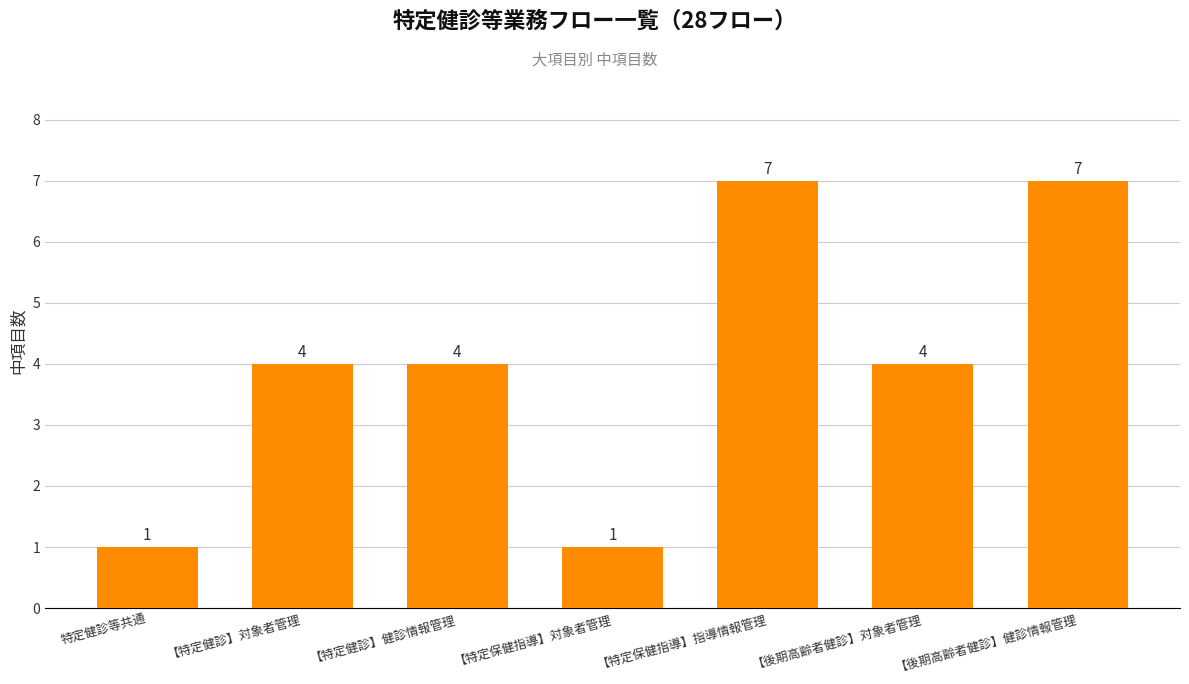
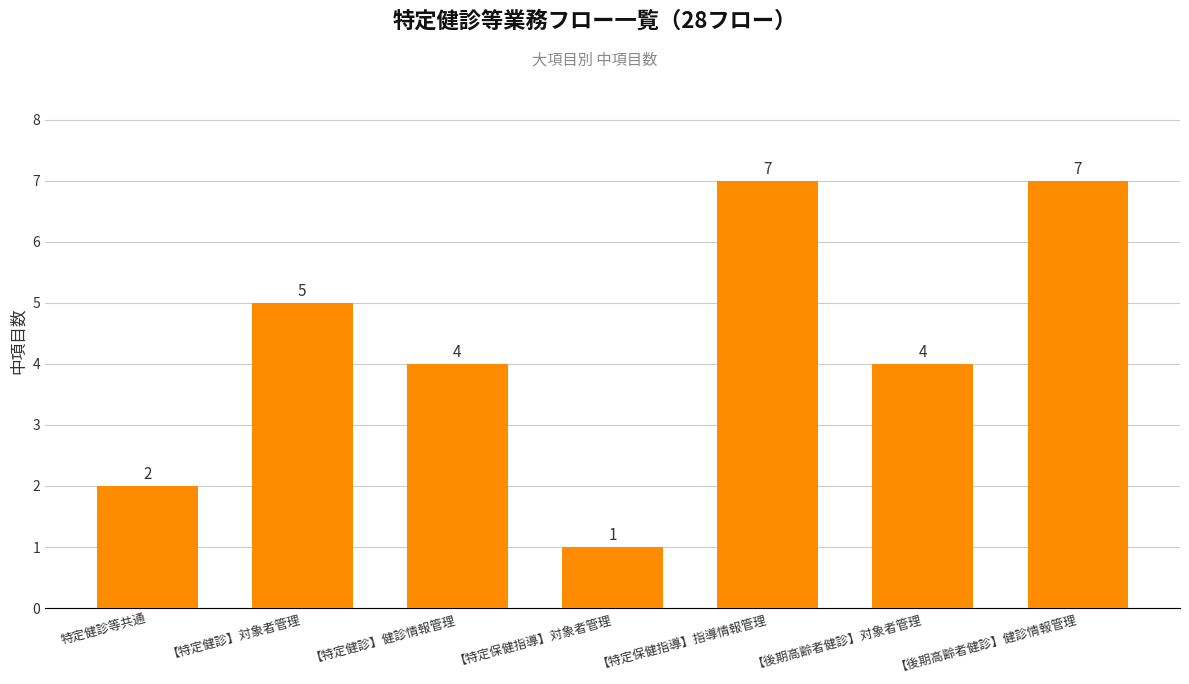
特定健診等共通: 1 -> 2
【特定健診】対象者管理: 4 -> 5
